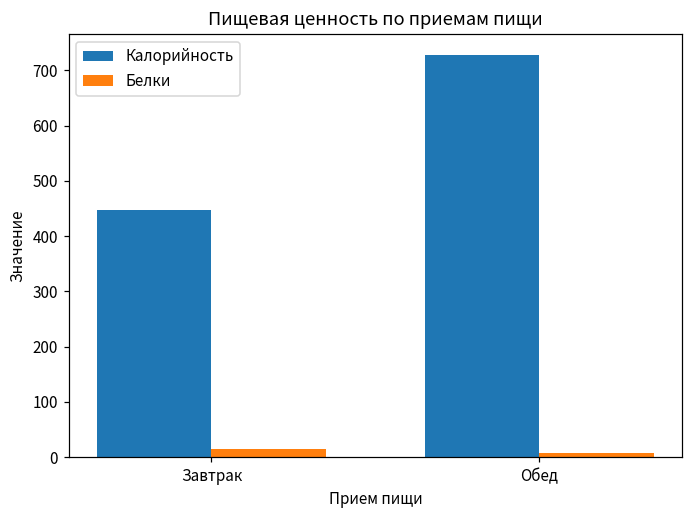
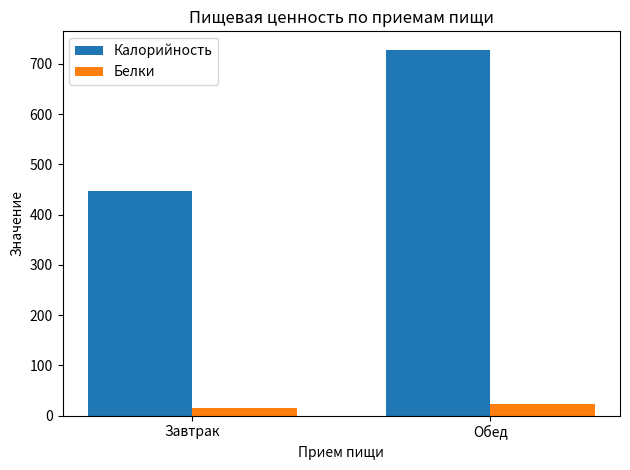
Белки, Обед: 10 -> 20
